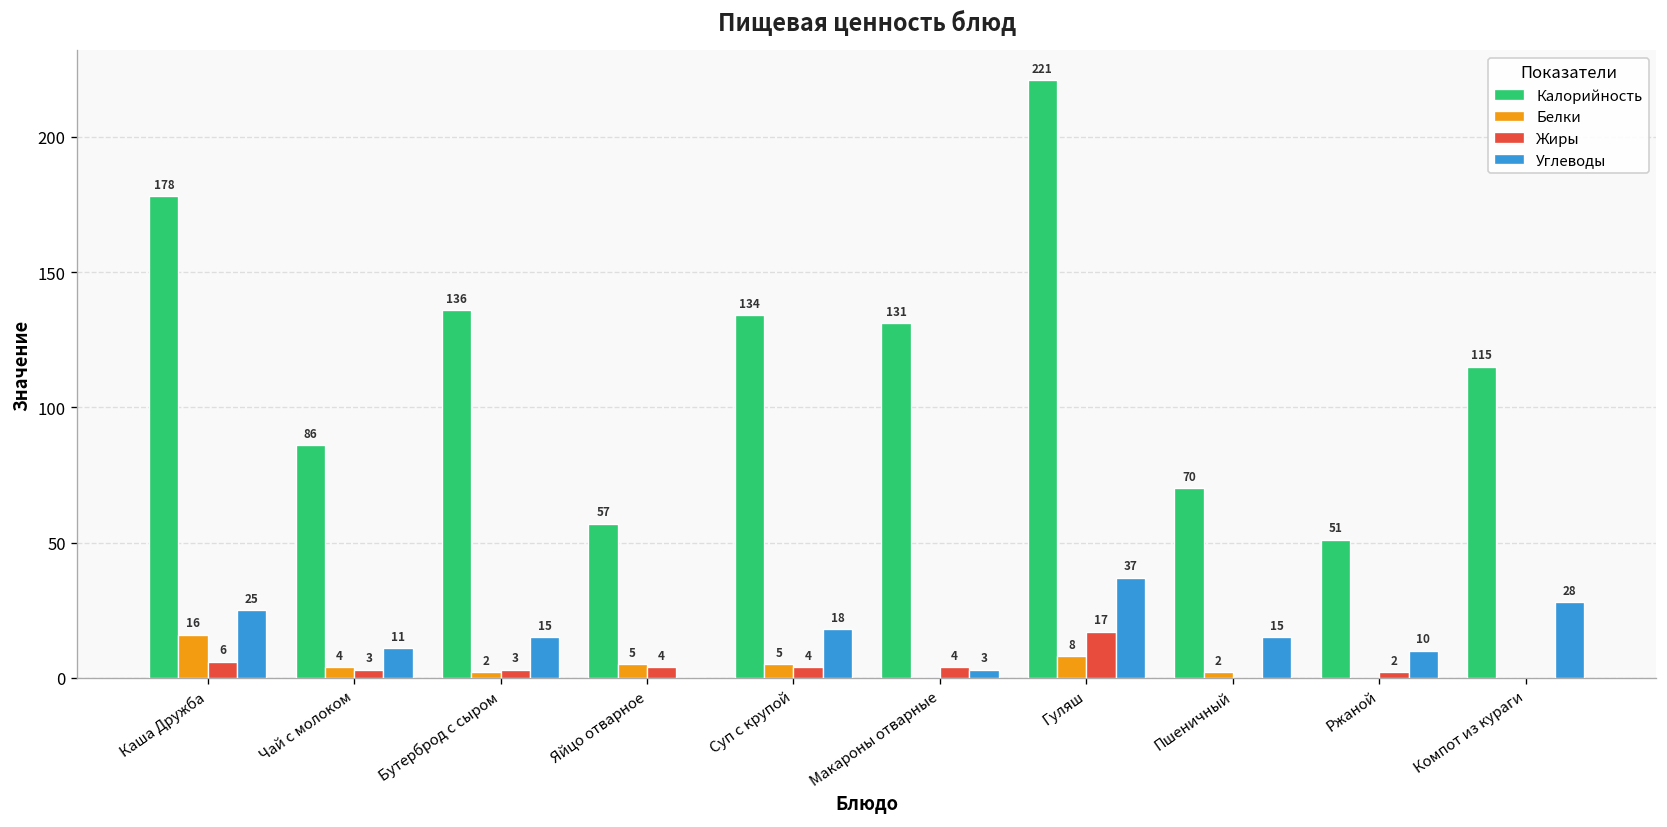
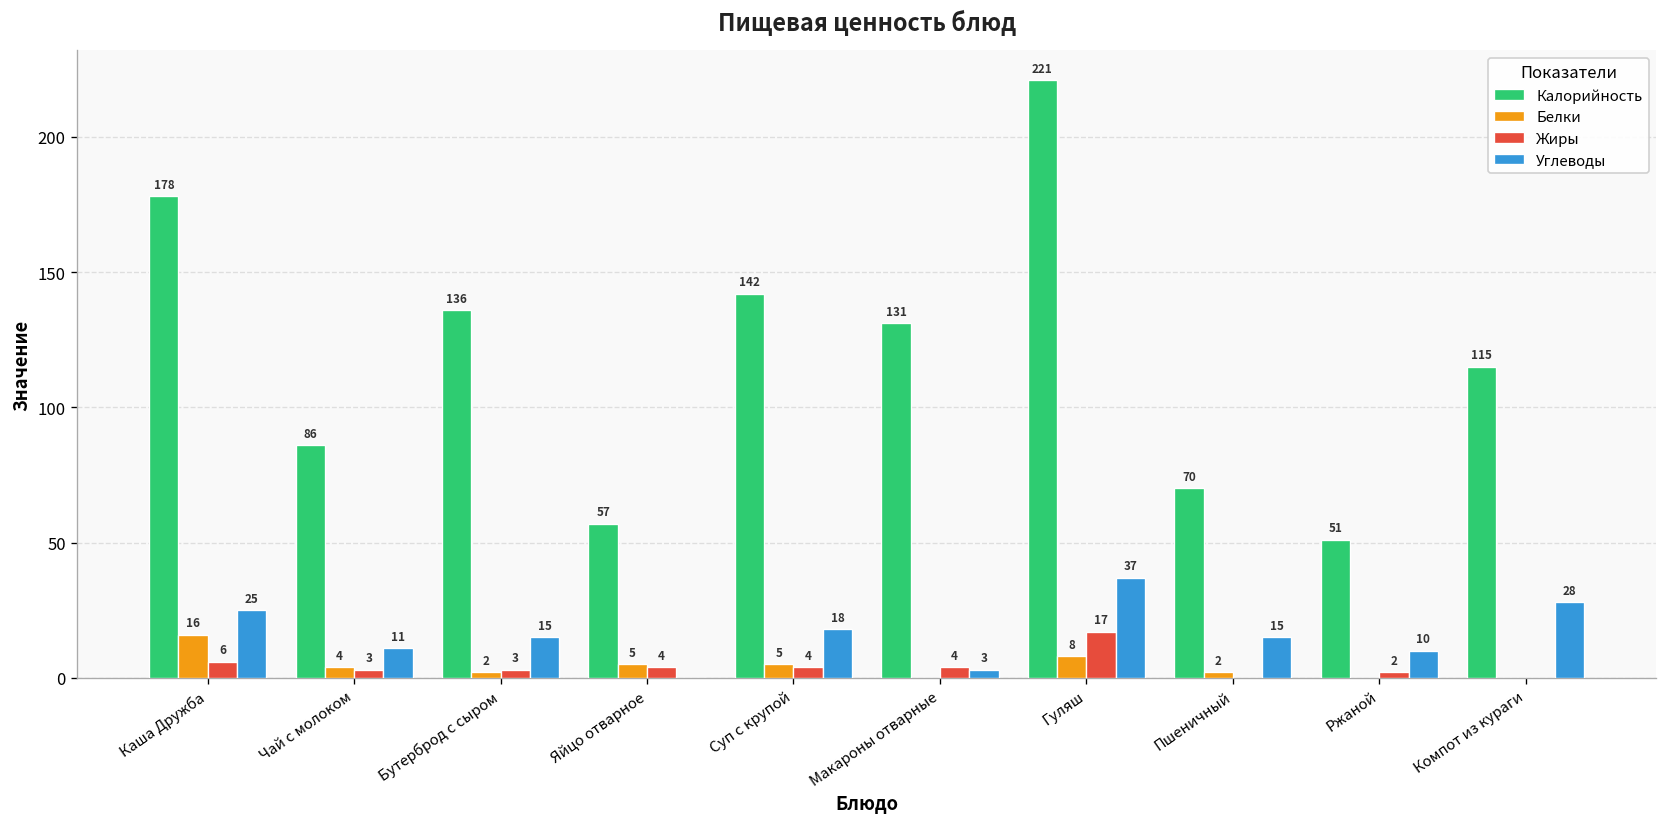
Калорийность, Суп с крупой: 134 -> 142
